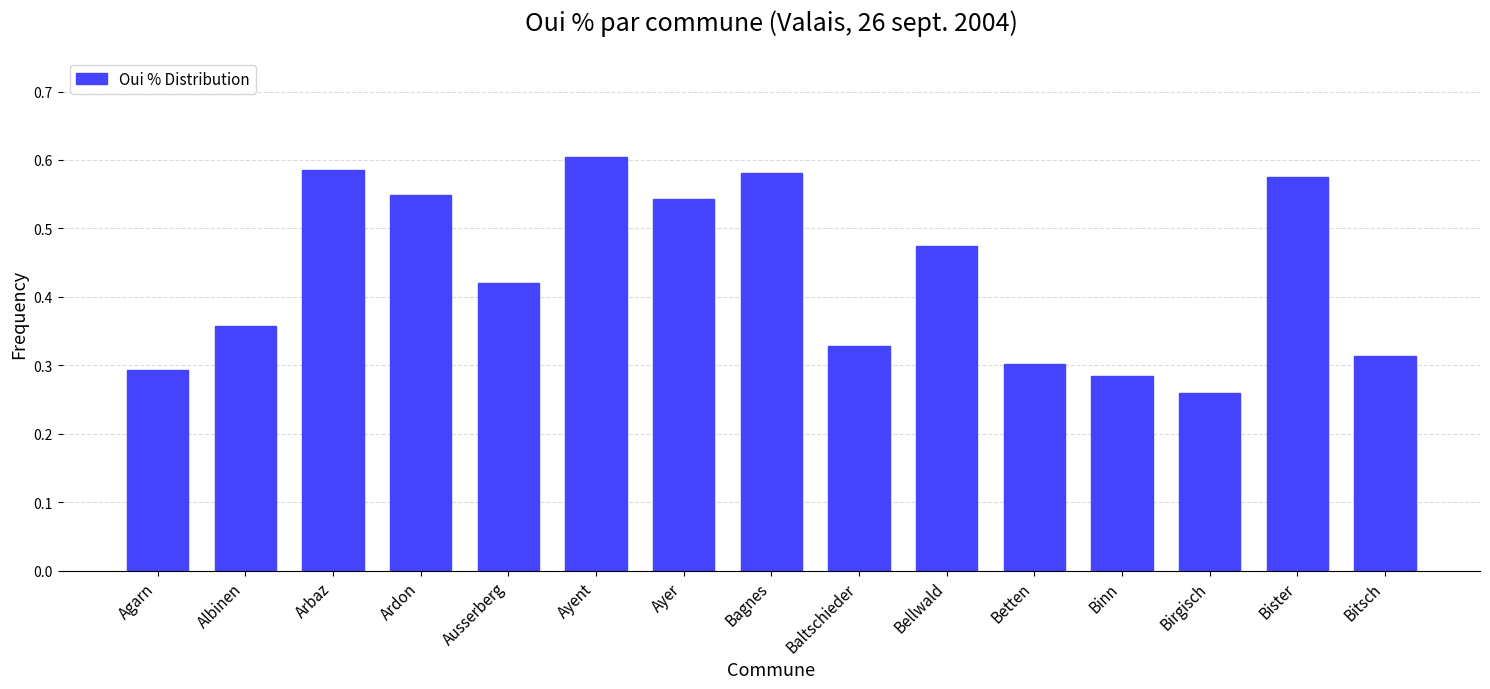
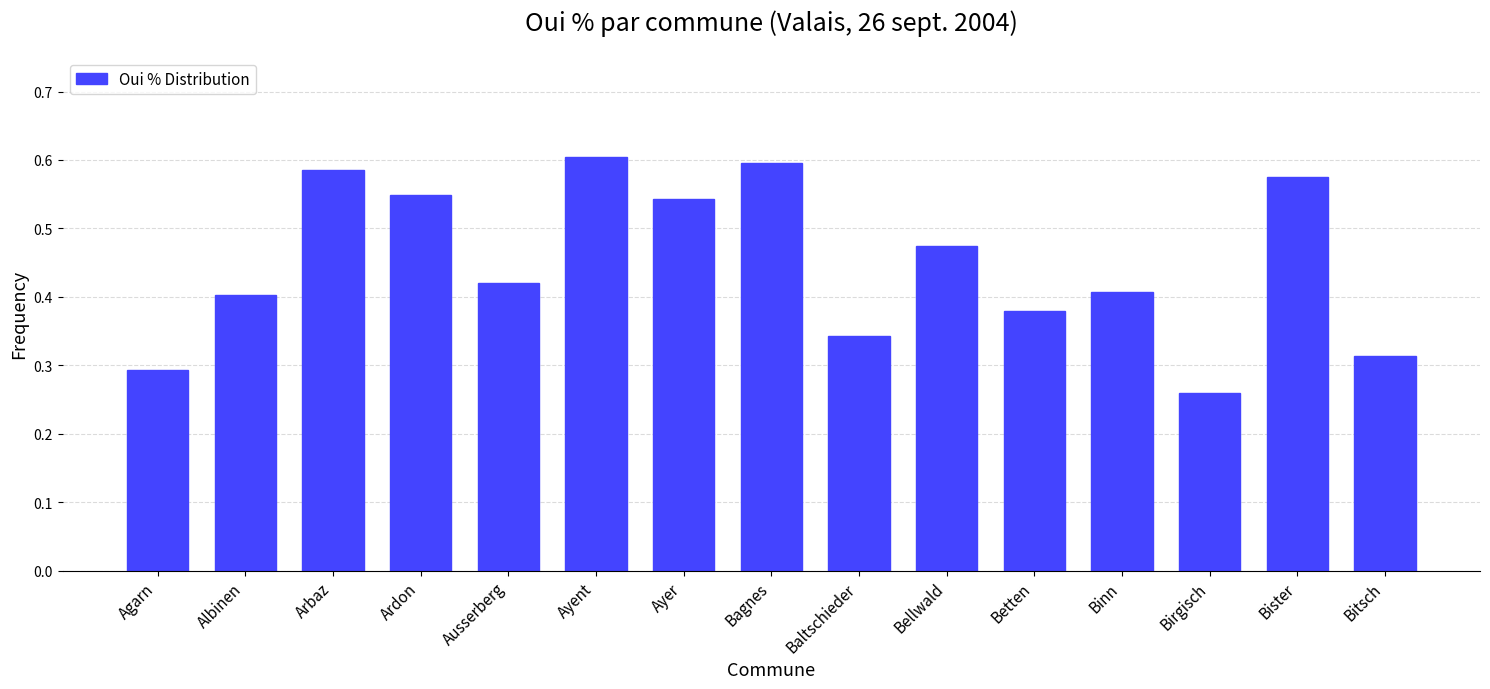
Albinen: 0.36 -> 0.40
Bagnes: 0.58 -> 0.59
Baltschieder: 0.33 -> 0.34
Betten: 0.30 -> 0.38
Binn: 0.28 -> 0.41
